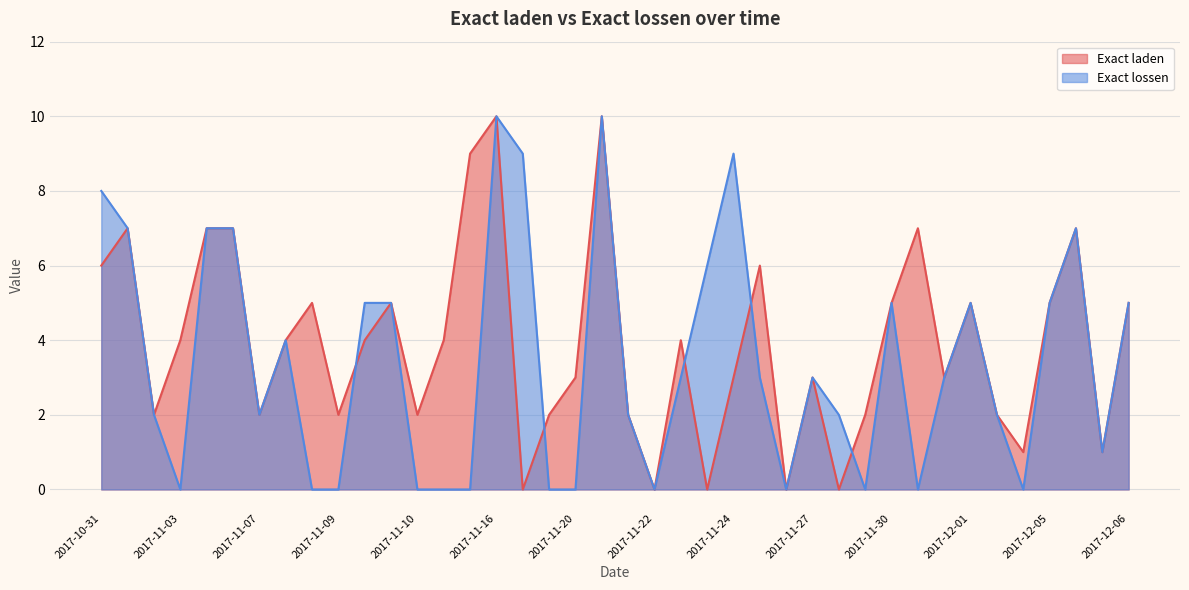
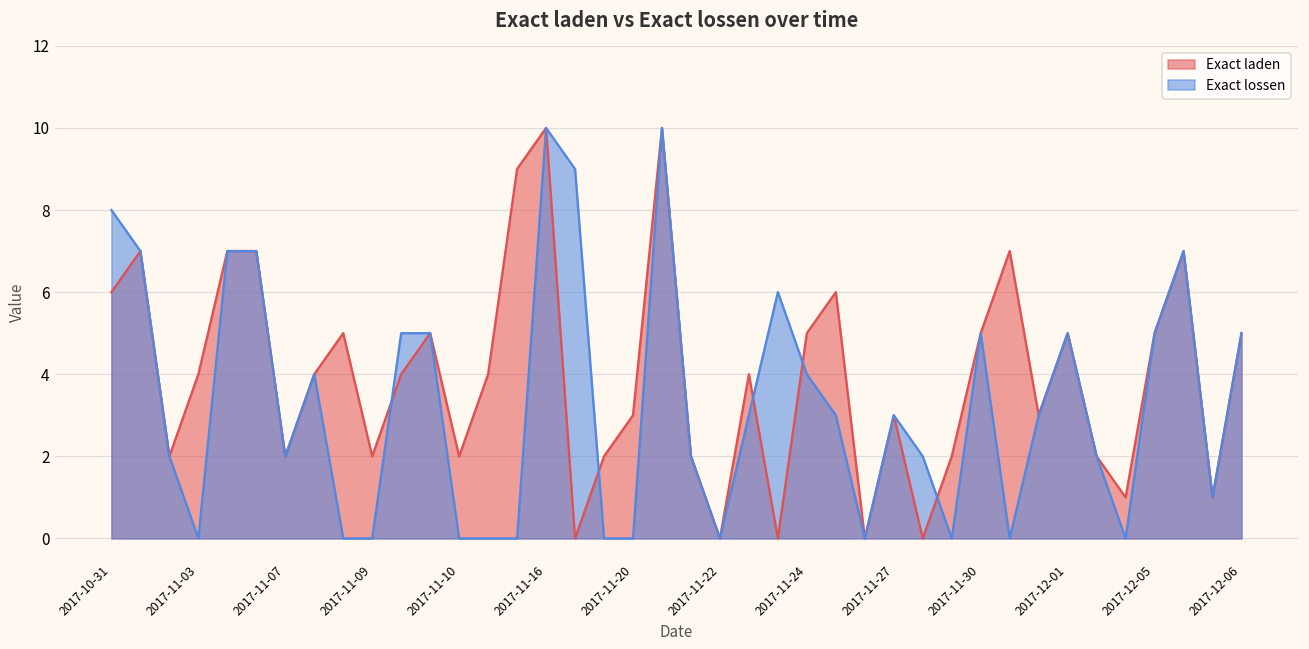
Exact laden, 2017-11-24: 3 -> 5
Exact lossen, 2017-11-24: 9 -> 4
